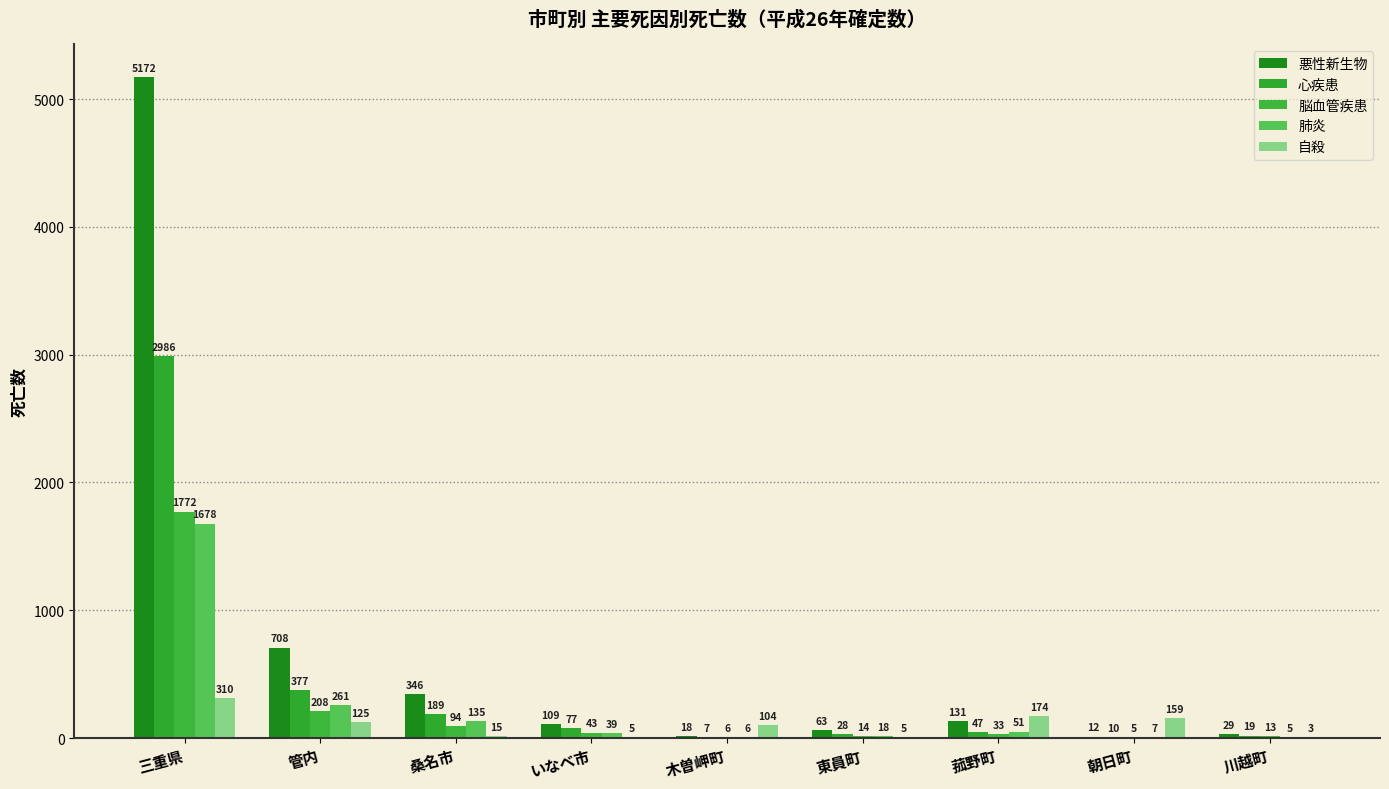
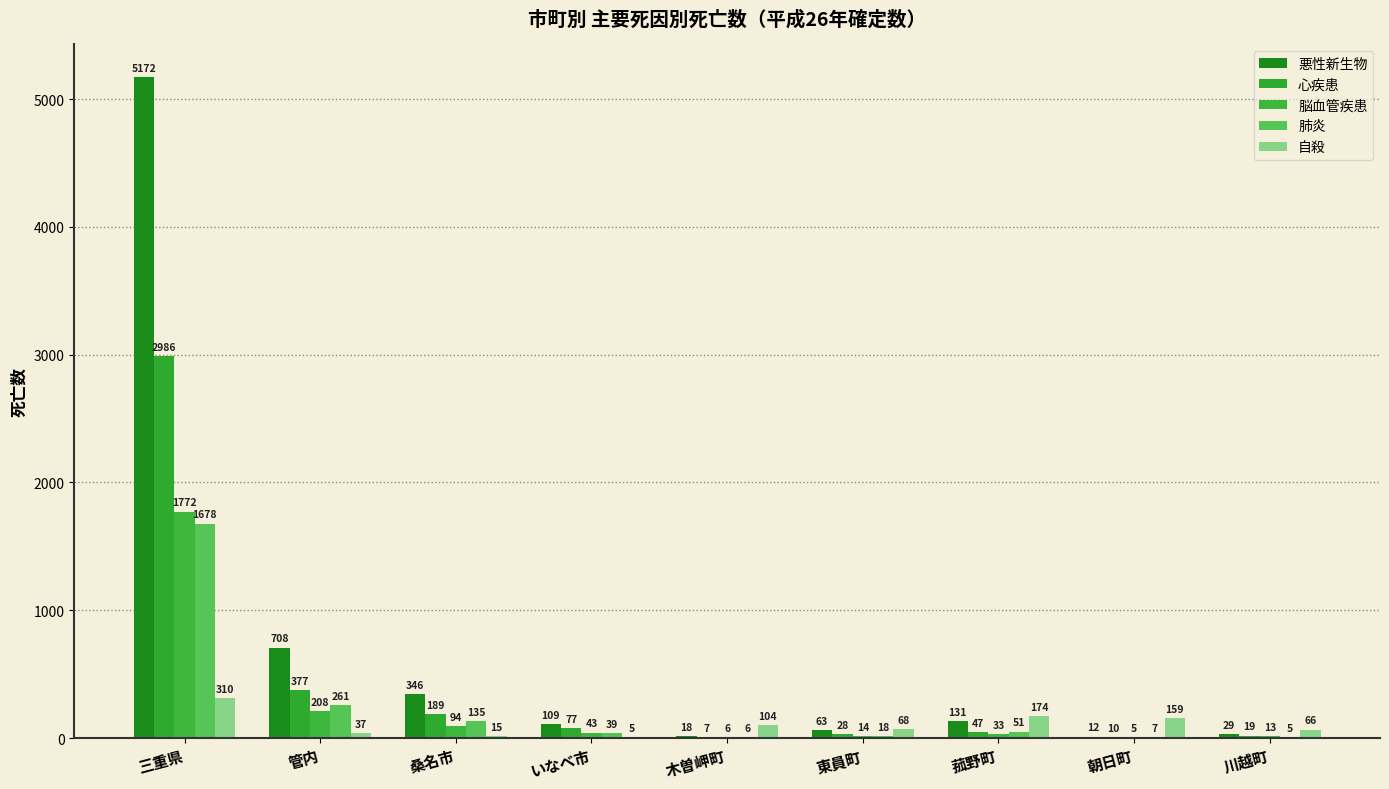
自殺, 管内: 125 -> 37
自殺, 東員町: 5 -> 68
自殺, 川越町: 3 -> 66
